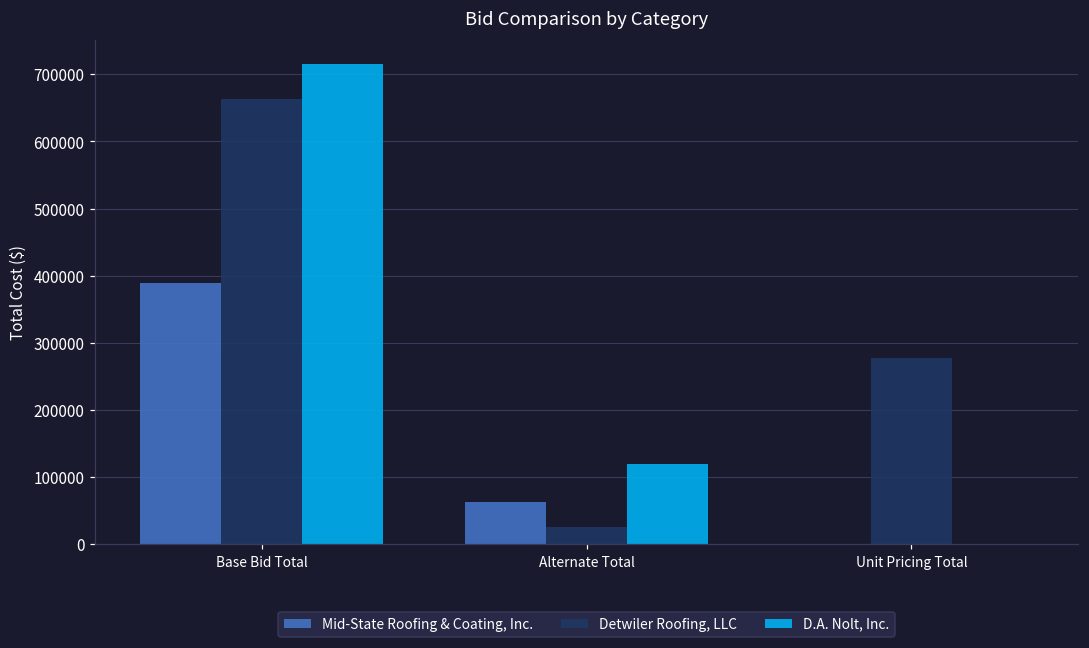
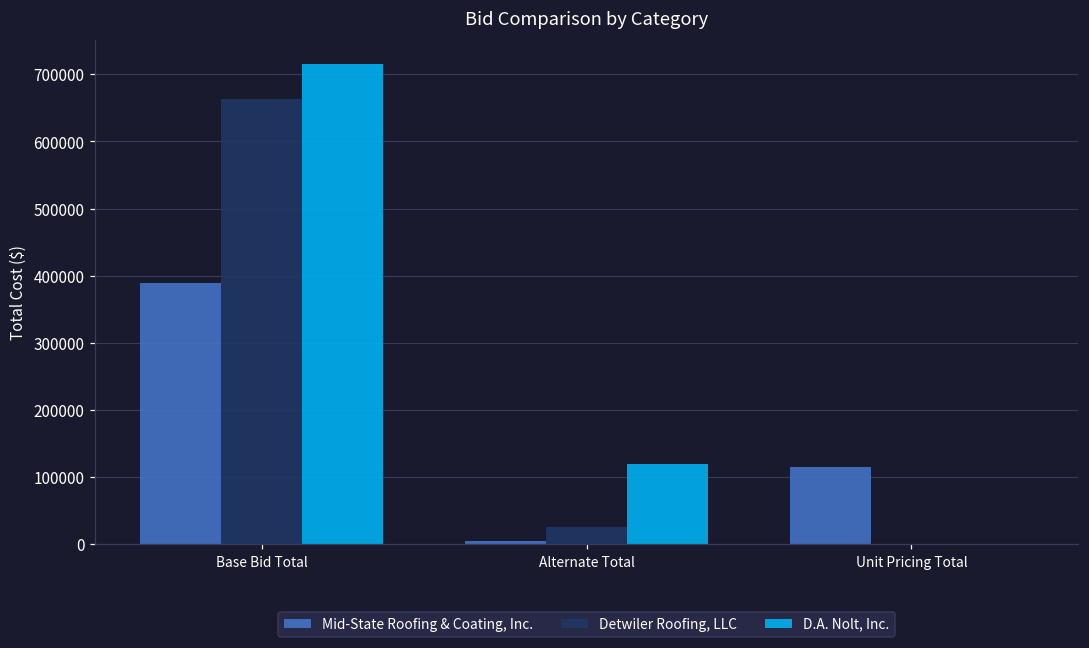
Mid-State Roofing & Coating, Inc., Alternate Total: 60000 -> 10000
Mid-State Roofing & Coating, Inc., Unit Pricing Total: 0 -> 110000
Detwiler Roofing, LLC, Unit Pricing Total: 280000 -> 0
